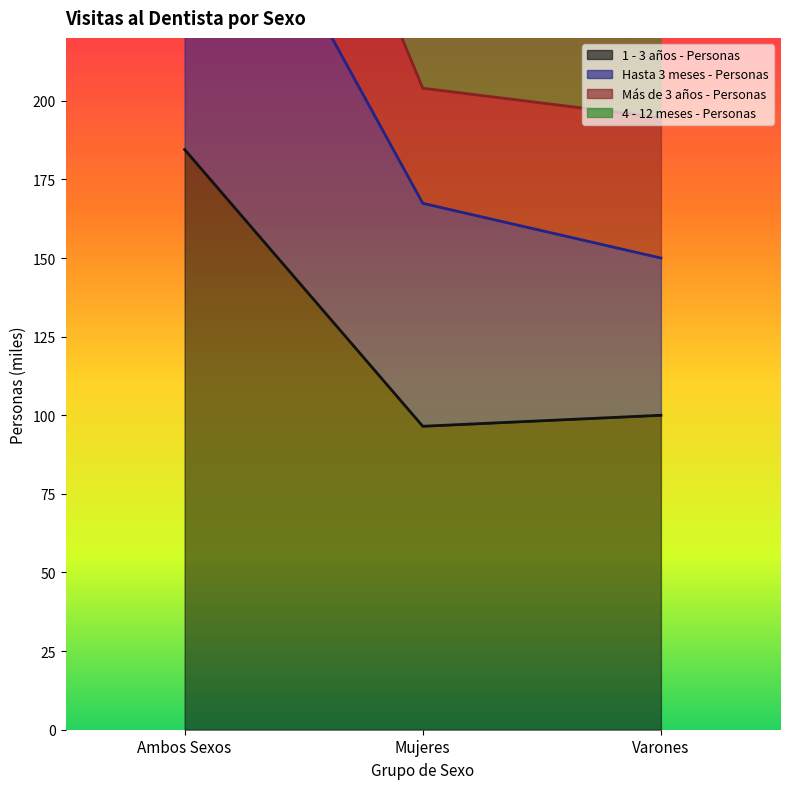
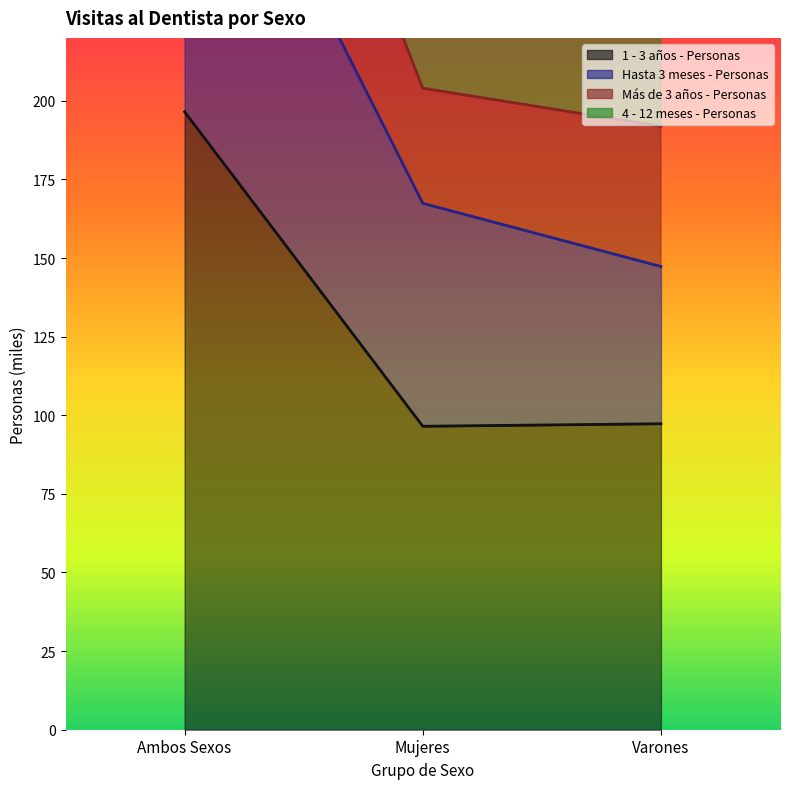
1 - 3 años - Personas, Ambos Sexos: 185 -> 197
1 - 3 años - Personas, Varones: 100 -> 97
